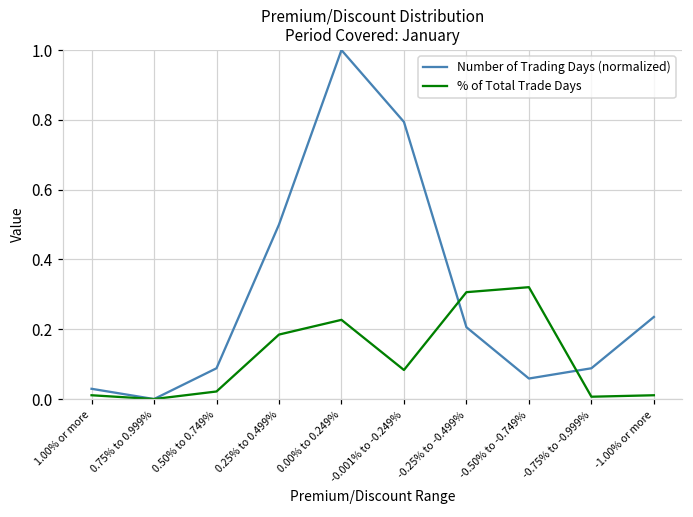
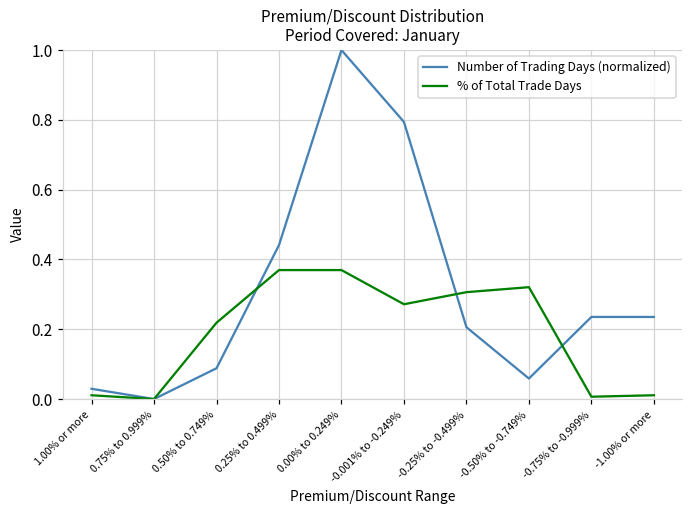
% of Total Trade Days, 0.50% to 0.749%: 0.02 -> 0.22
Number of Trading Days (normalized), 0.25% to 0.499%: 0.50 -> 0.44
% of Total Trade Days, 0.25% to 0.499%: 0.18 -> 0.37
% of Total Trade Days, 0.00% to 0.249%: 0.23 -> 0.37
% of Total Trade Days, -0.001% to -0.249%: 0.08 -> 0.27
Number of Trading Days (normalized), -0.75% to -0.999%: 0.09 -> 0.24
